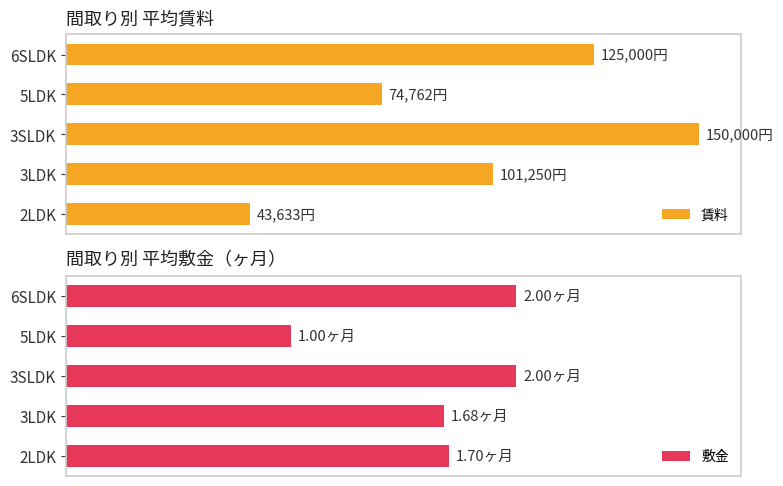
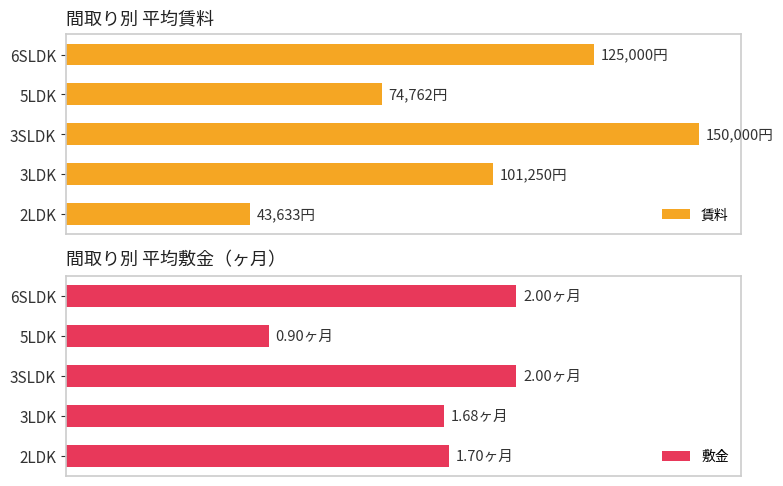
間取り別 平均敷金（ヶ月）, 5LDK: 1.00 -> 0.90
